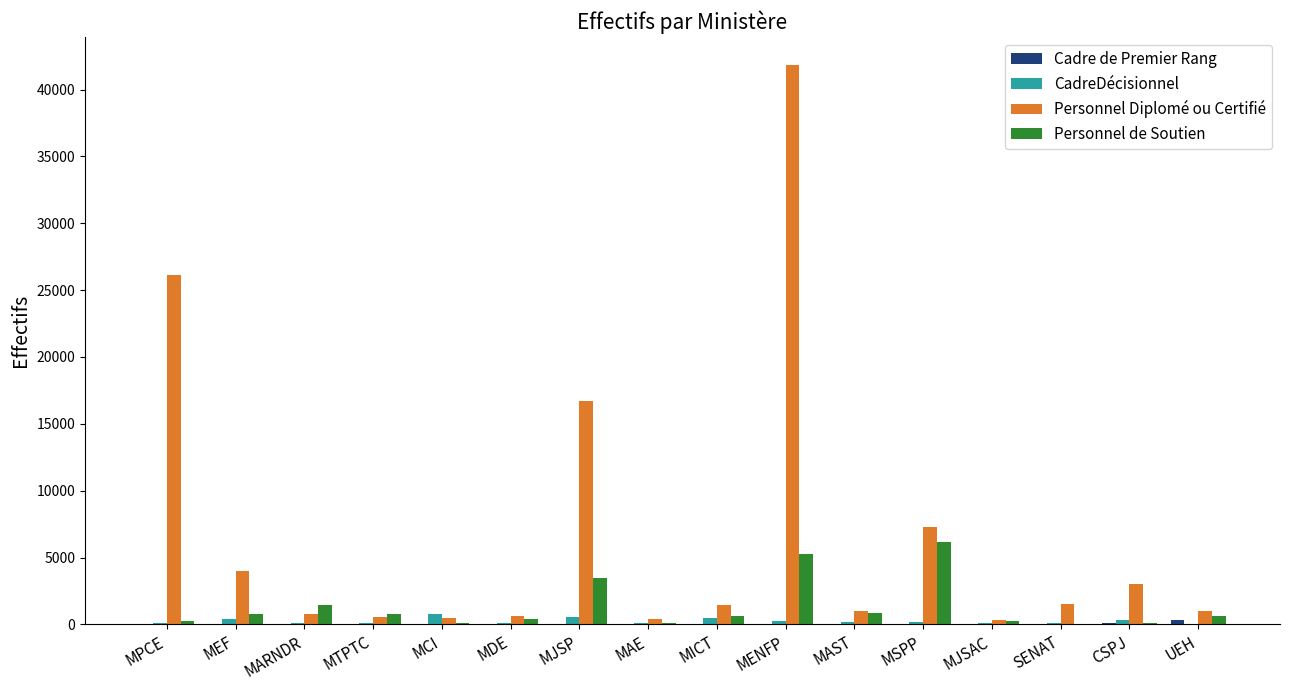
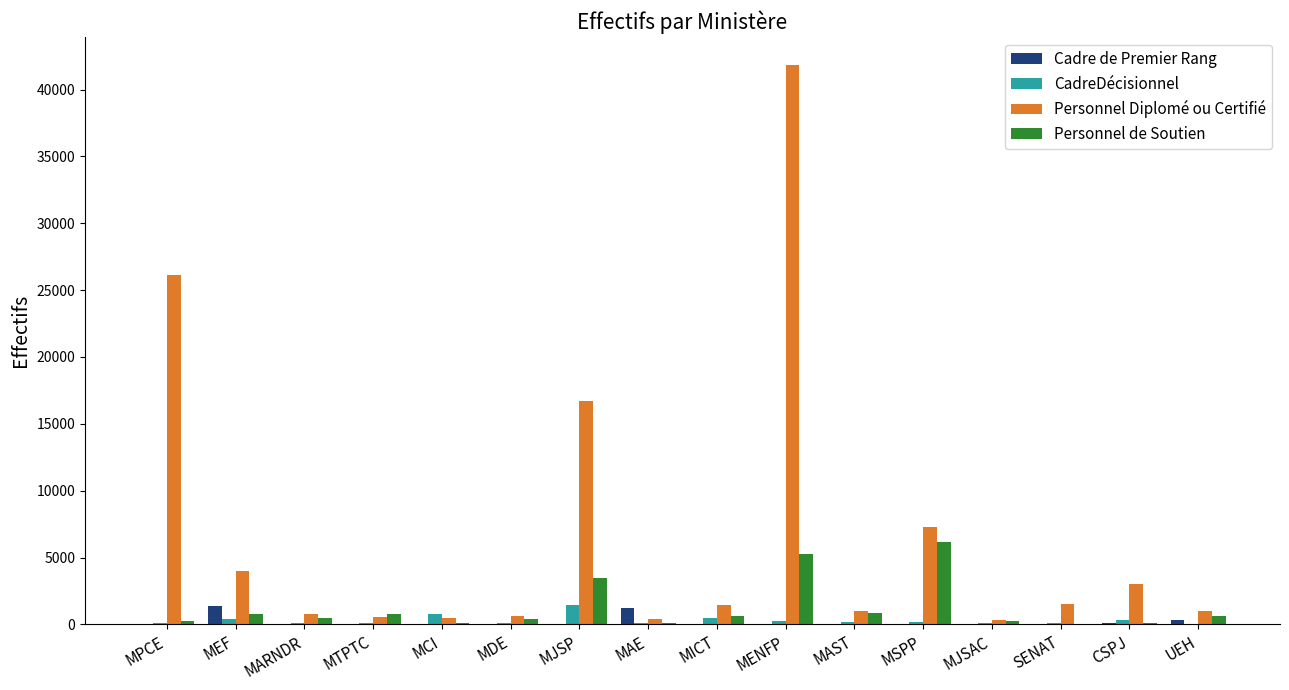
Cadre de Premier Rang, MEF: 0 -> 1400
Personnel de Soutien, MARNDR: 1500 -> 500
CadreDécisionnel, MJSP: 600 -> 1500
Cadre de Premier Rang, MAE: 0 -> 1200
